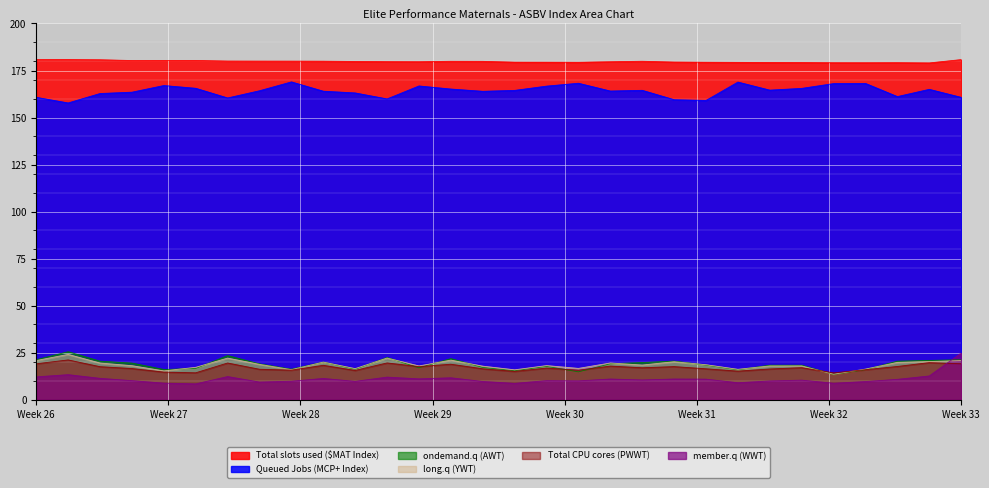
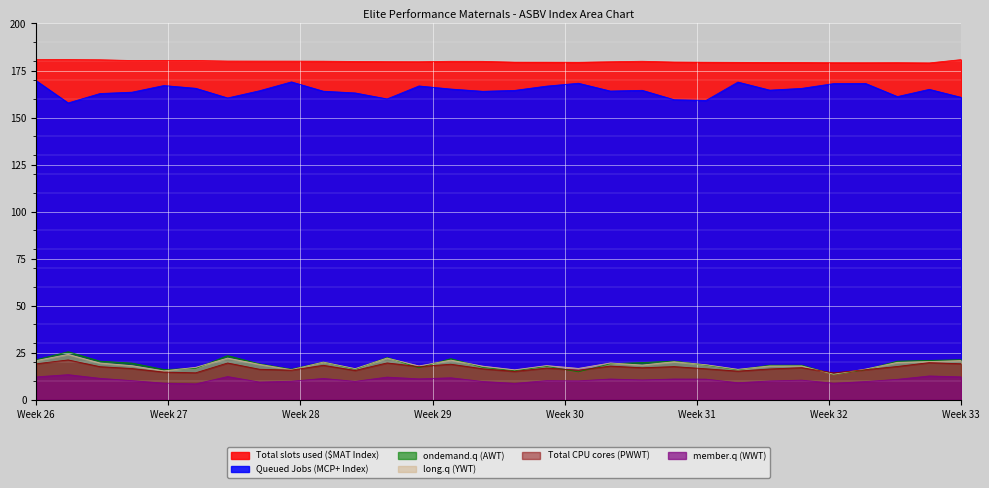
Queued Jobs (MCP+ Index), Week 26: 161 -> 170
member.q (WWT), Week 33: 25 -> 12
